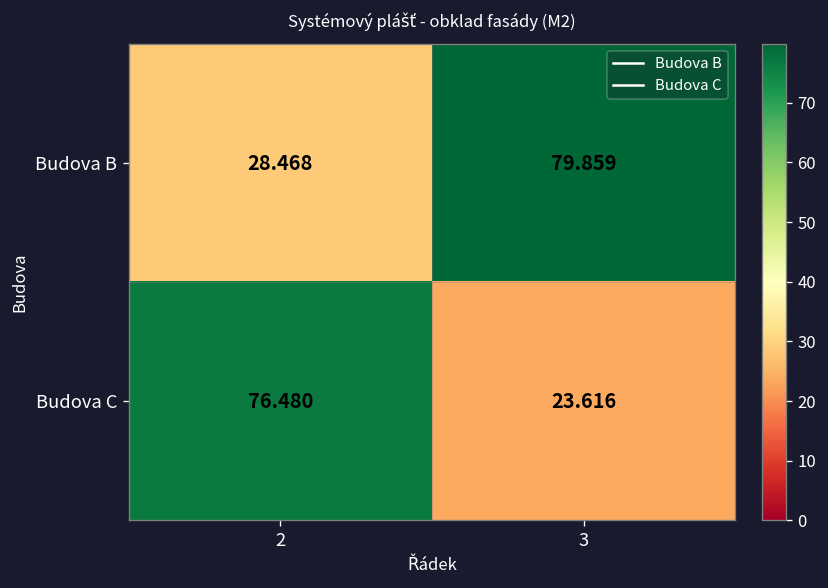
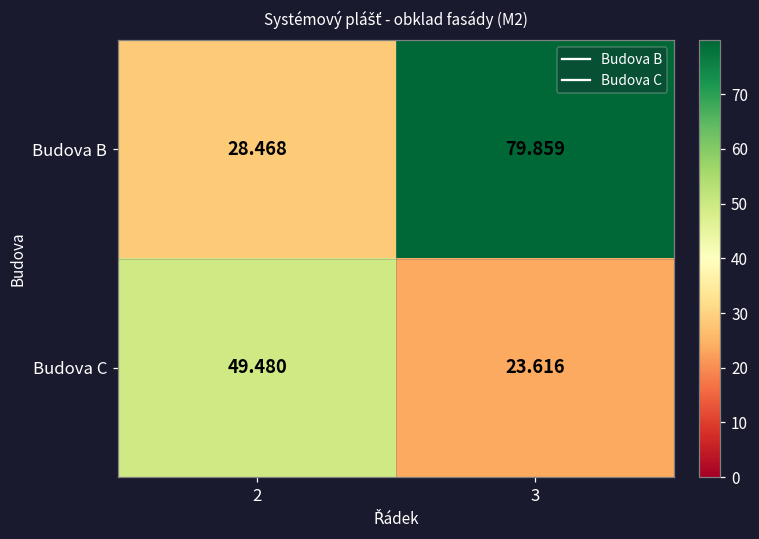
Budova C, 2: 76.480 -> 49.480
